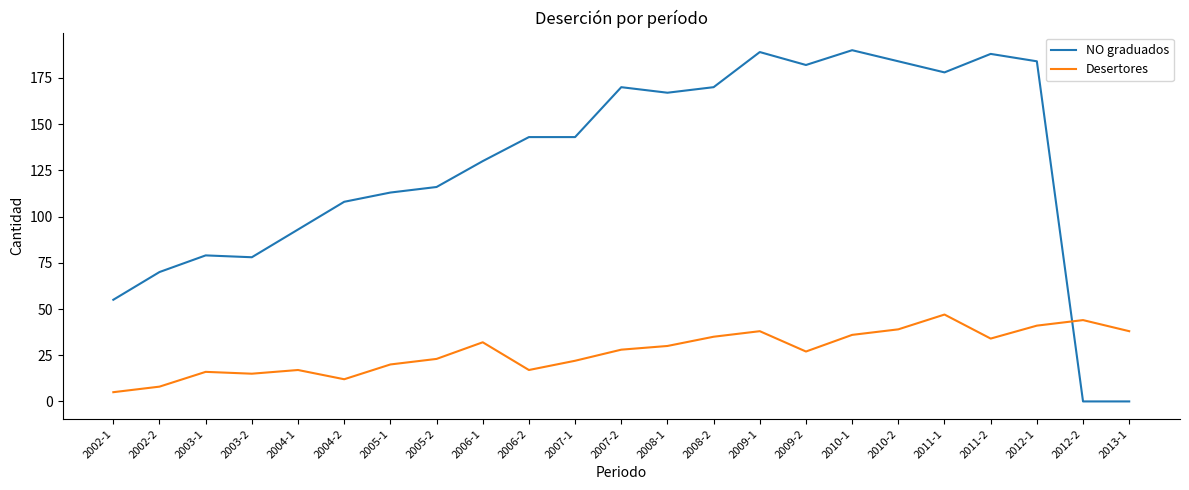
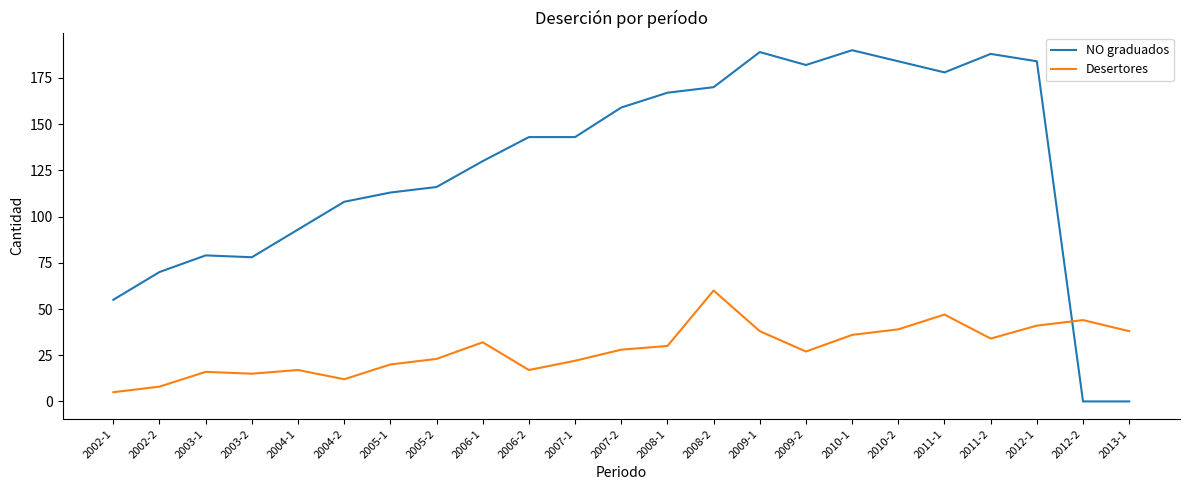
NO graduados, 2007-2: 170 -> 159
Desertores, 2008-2: 35 -> 60
